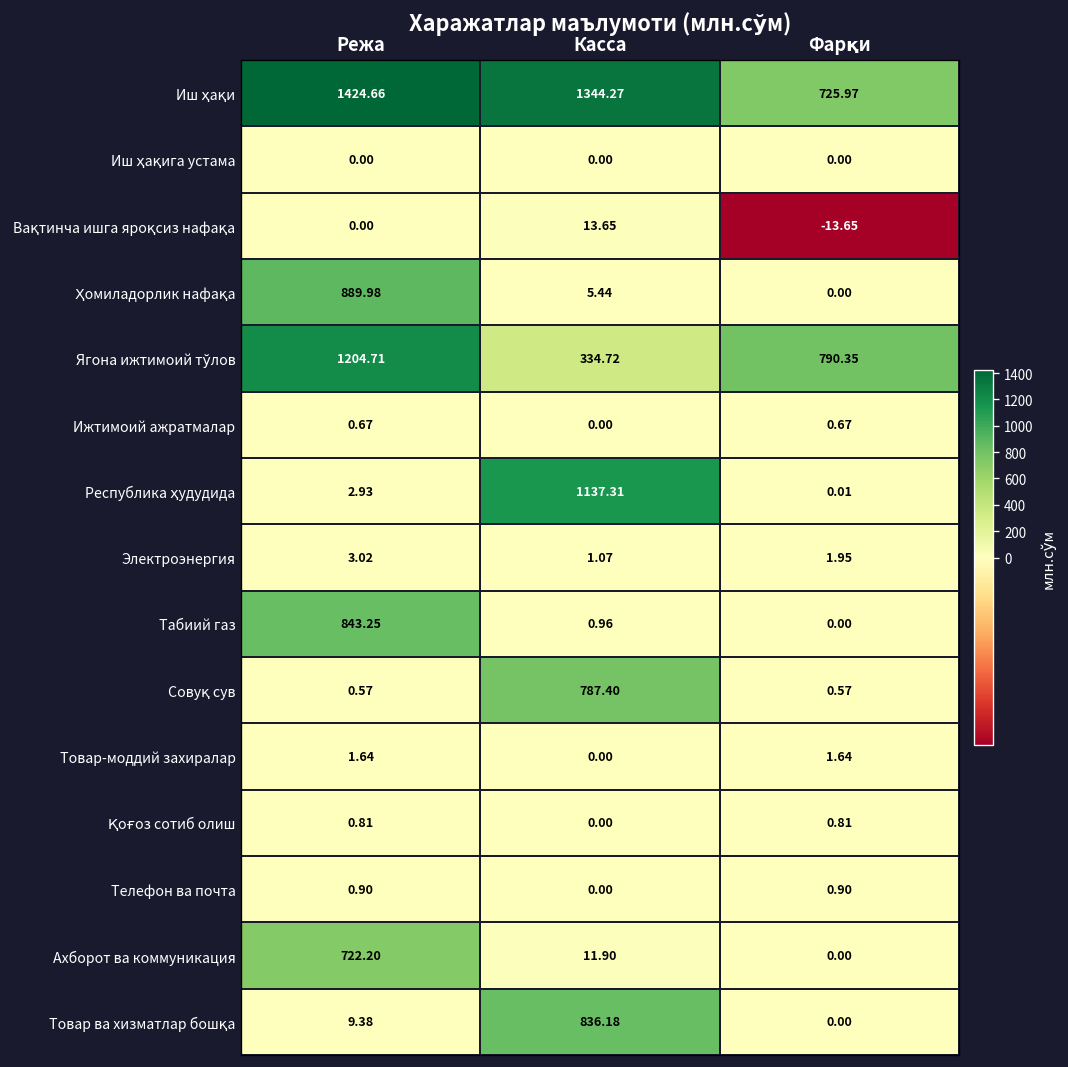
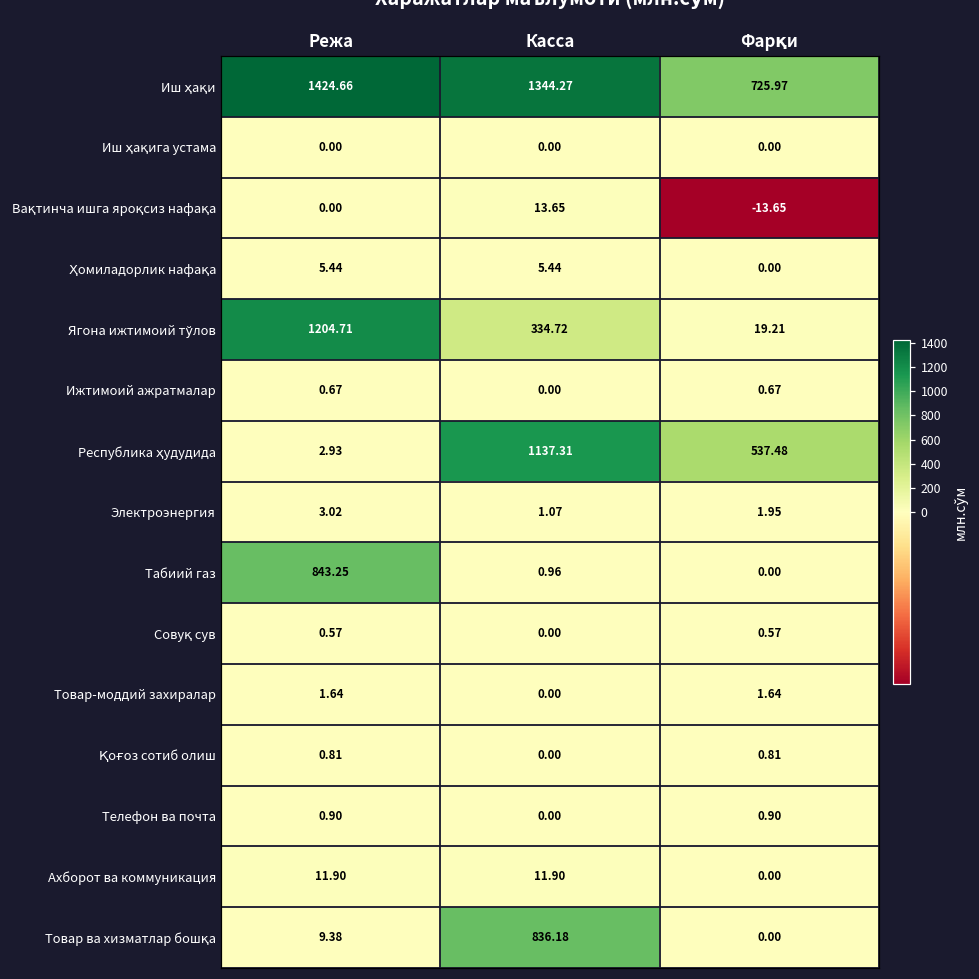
Ҳомиладорлик нафақа, Режа: 889.98 -> 5.44
Ягона ижтимоий тўлов, Фарқи: 790.35 -> 19.21
Республика ҳудудида, Фарқи: 0.01 -> 537.48
Совуқ сув, Касса: 787.40 -> 0.00
Ахборот ва коммуникация, Режа: 722.20 -> 11.90
